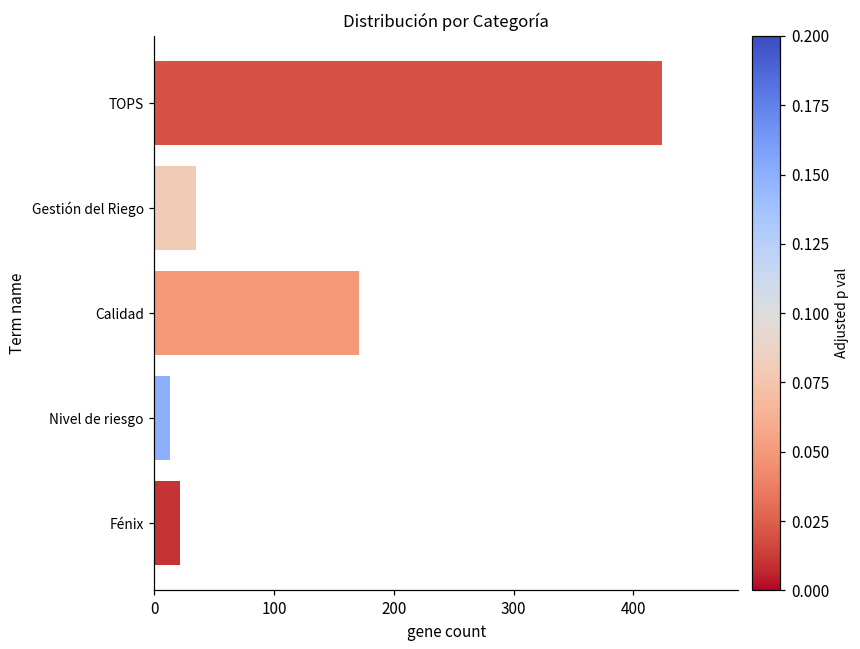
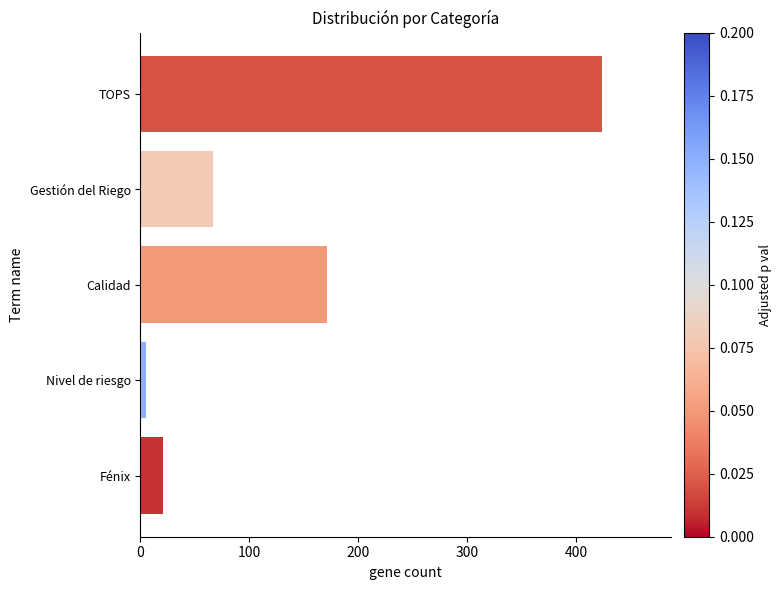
Gestión del Riego: 35 -> 67
Nivel de riesgo: 13 -> 5
